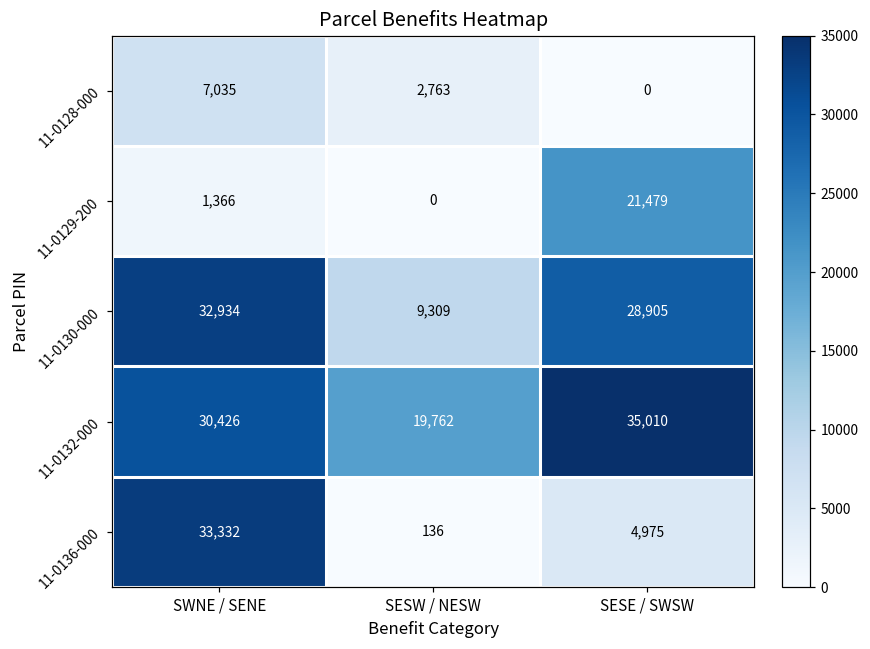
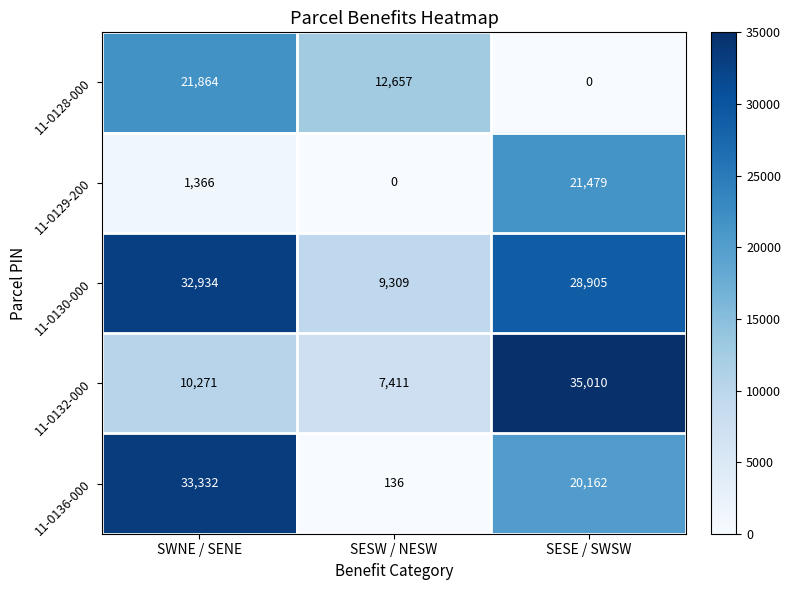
11-0128-000, SWNE / SENE: 7,035 -> 21,864
11-0128-000, SESW / NESW: 2,763 -> 12,657
11-0132-000, SWNE / SENE: 30,426 -> 10,271
11-0132-000, SESW / NESW: 19,762 -> 7,411
11-0136-000, SESE / SWSW: 4,975 -> 20,162
